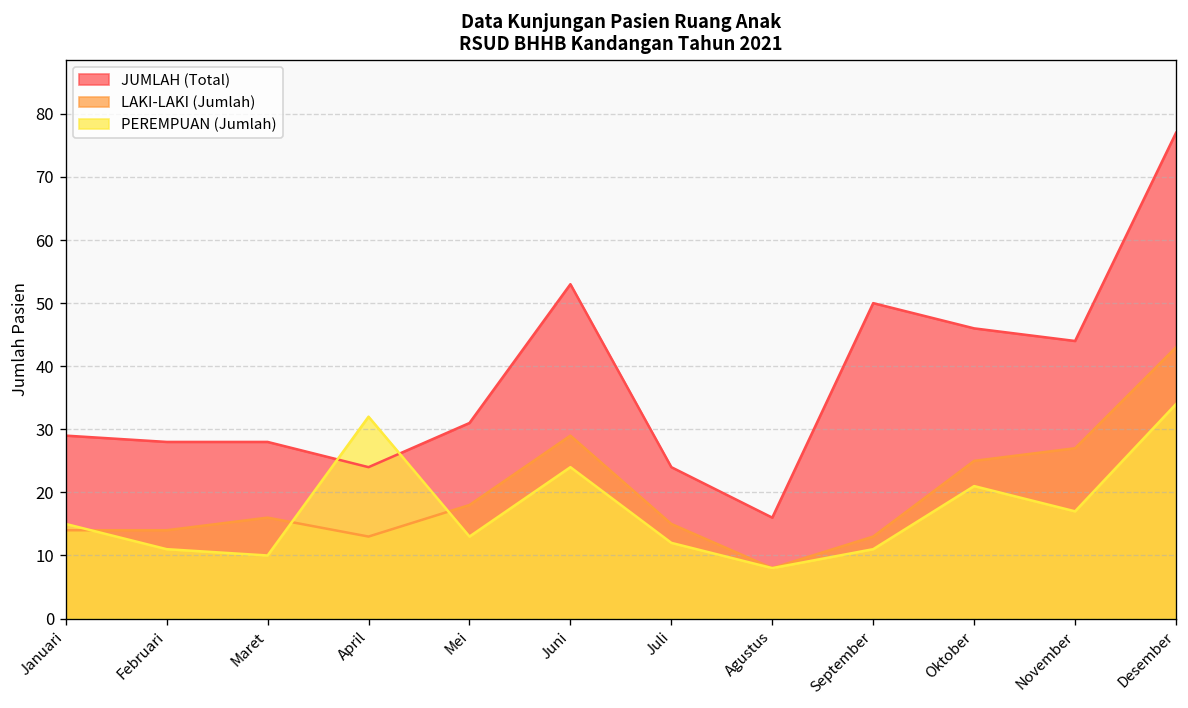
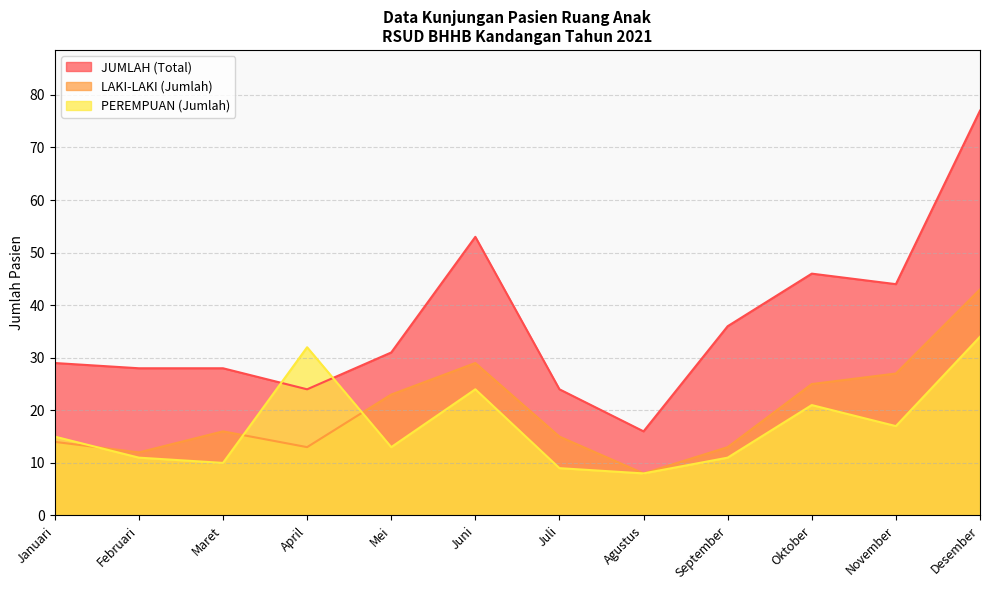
LAKI-LAKI (Jumlah), Februari: 14 -> 12
LAKI-LAKI (Jumlah), Mei: 18 -> 23
PEREMPUAN (Jumlah), Juli: 12 -> 9
JUMLAH (Total), September: 50 -> 36
